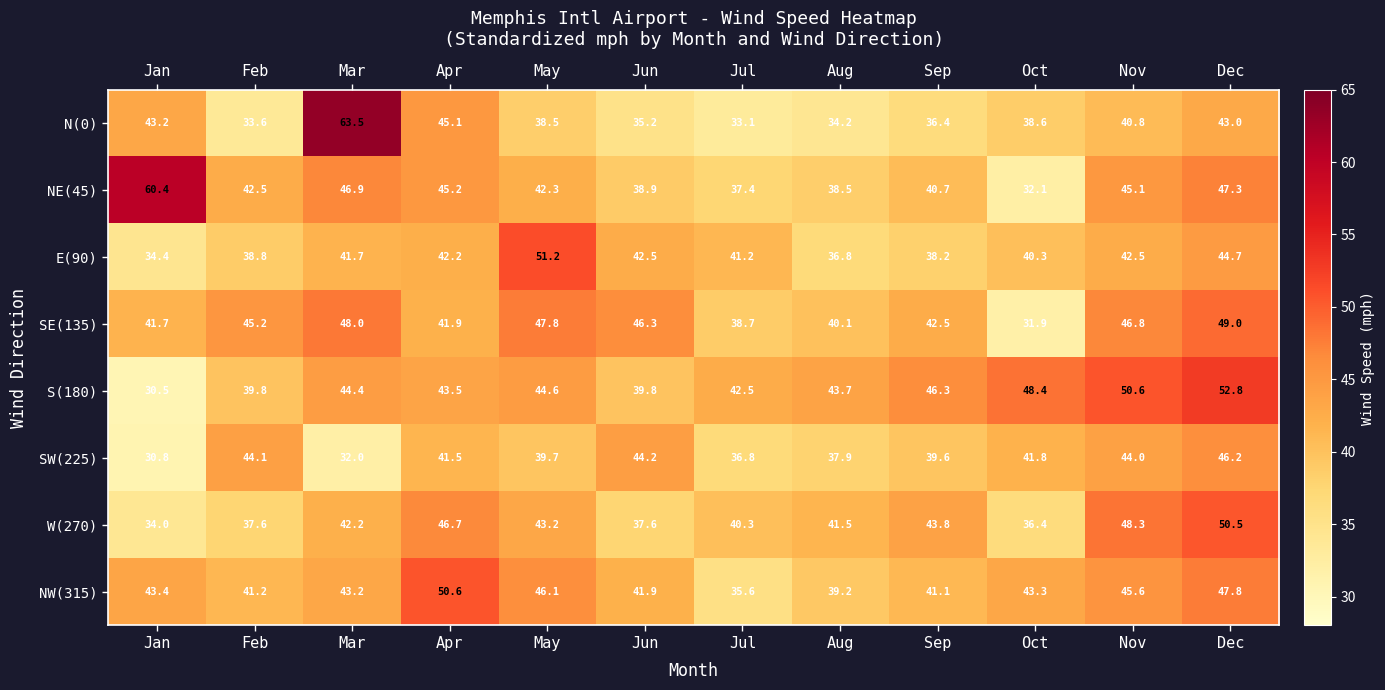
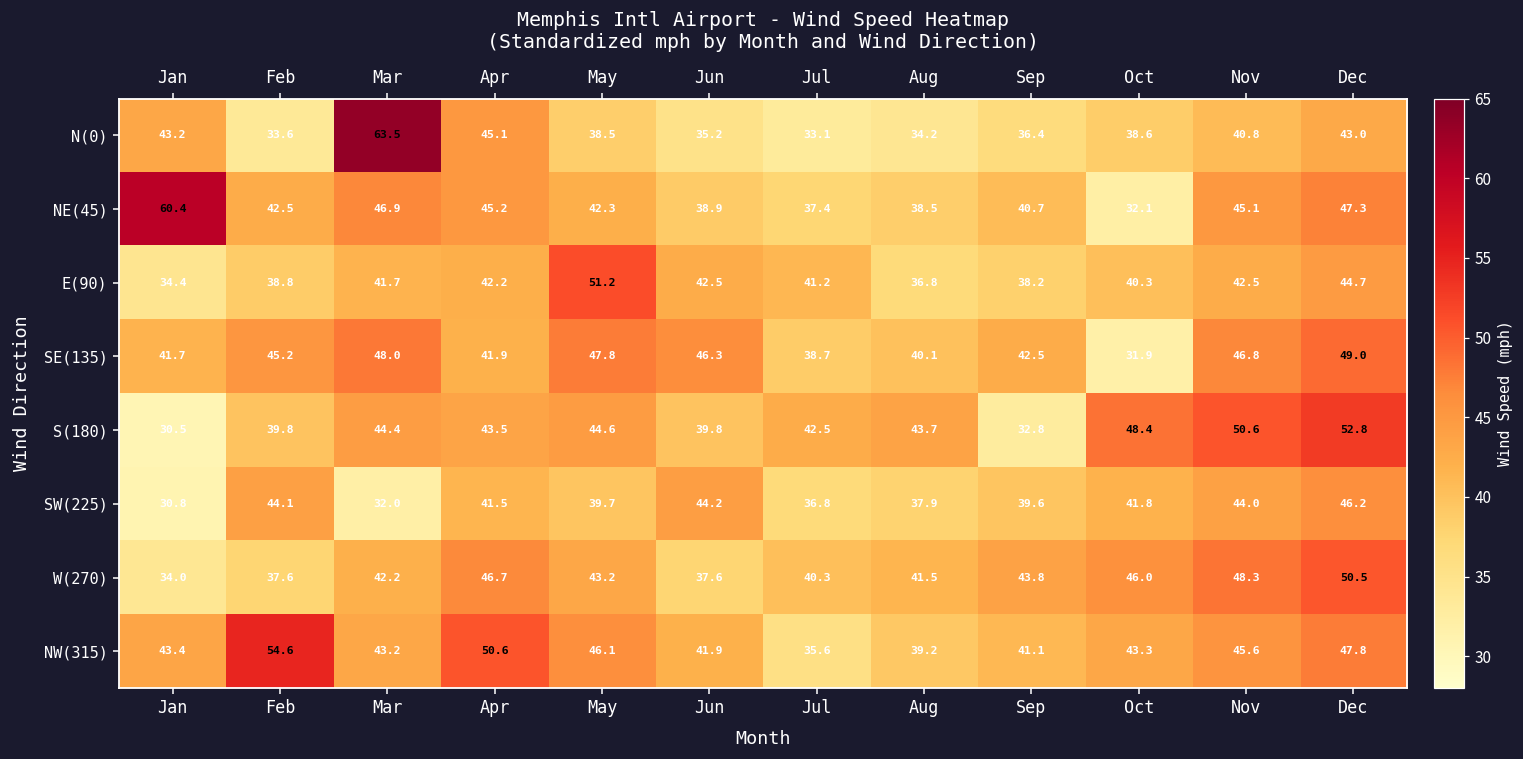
S(180), Sep: 46.3 -> 32.8
W(270), Oct: 36.4 -> 46.0
NW(315), Feb: 41.2 -> 54.6
